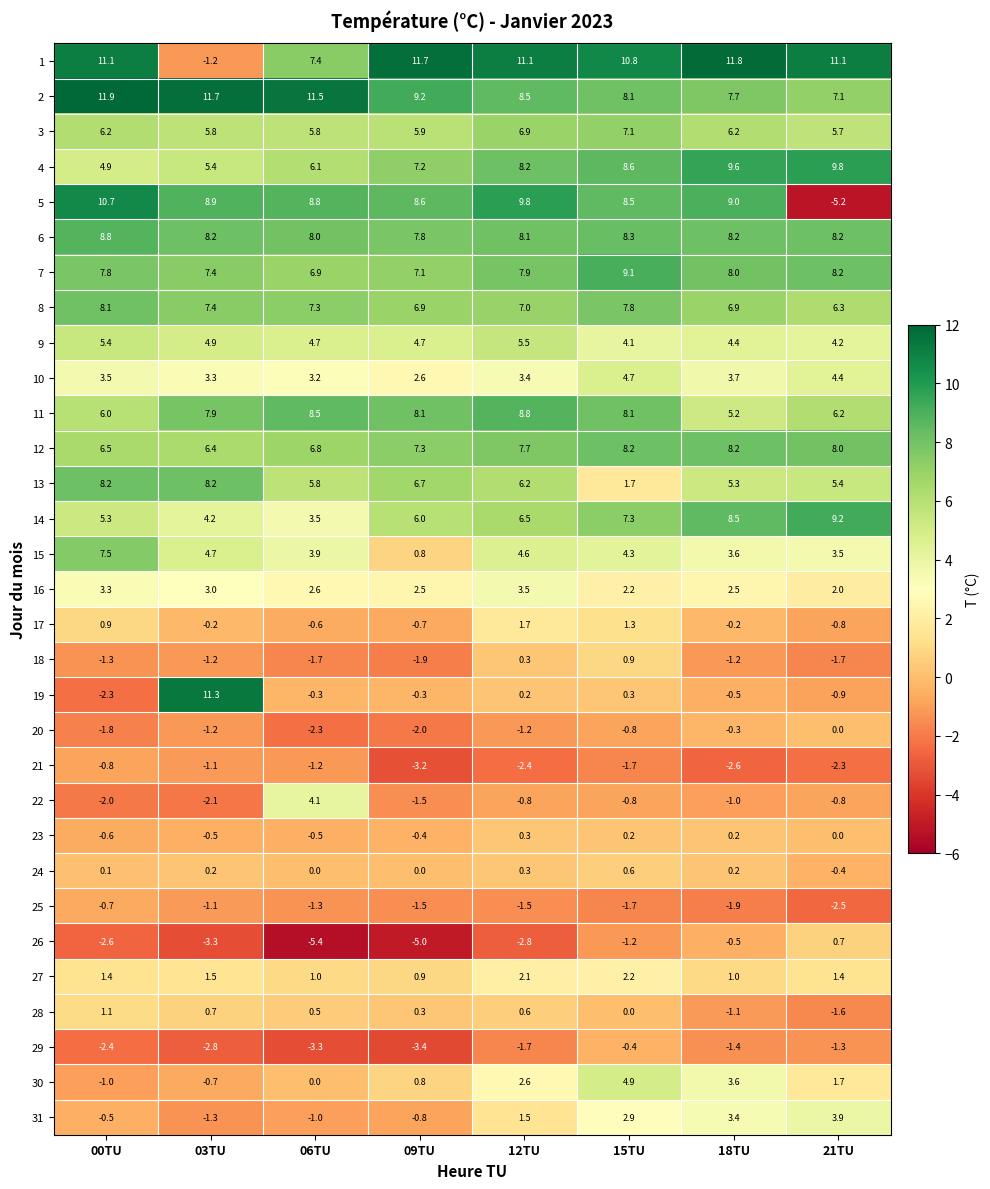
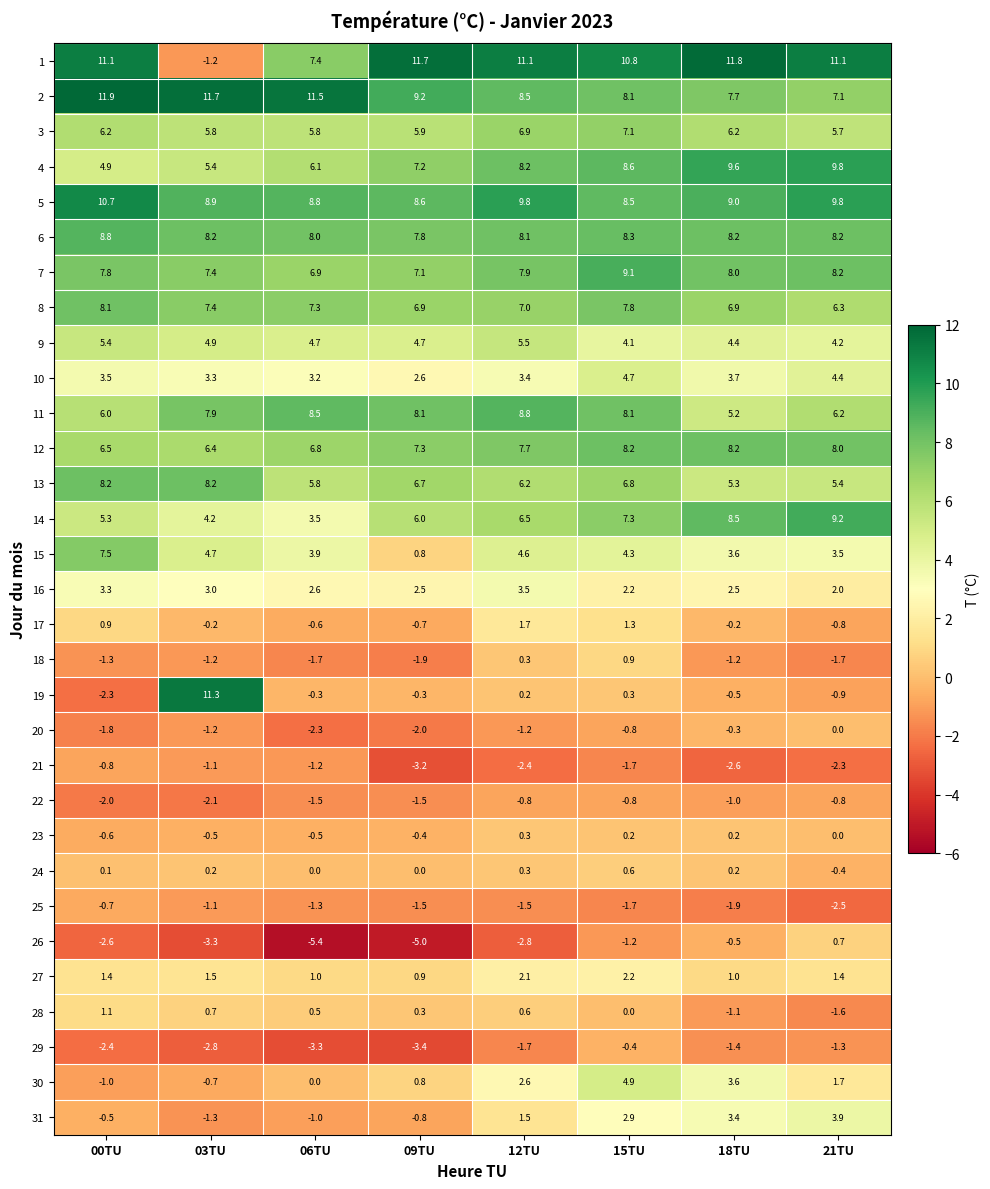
5, 21TU: -5.2 -> 9.8
13, 15TU: 1.7 -> 6.8
22, 06TU: 4.1 -> -1.5
